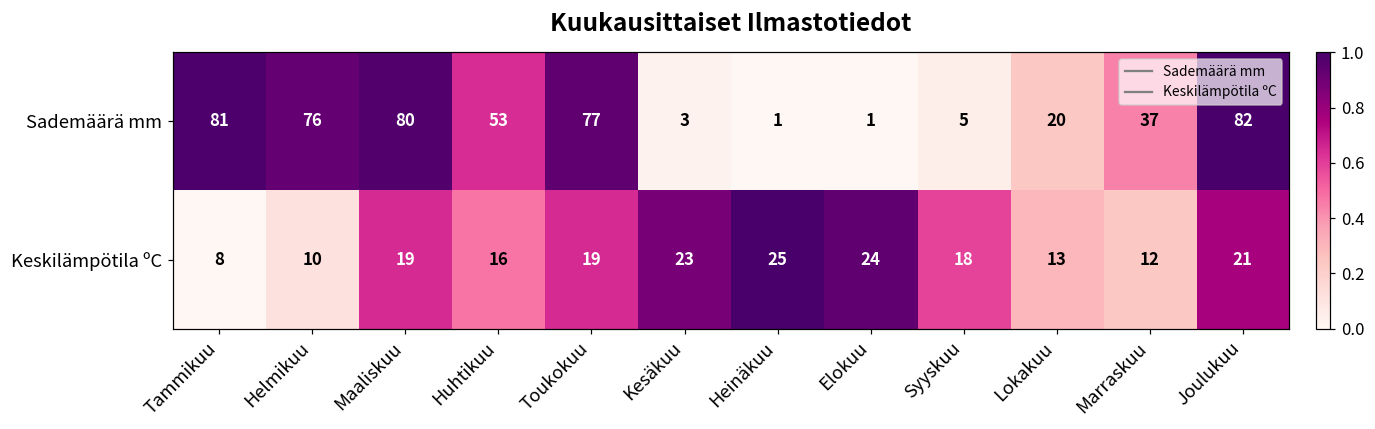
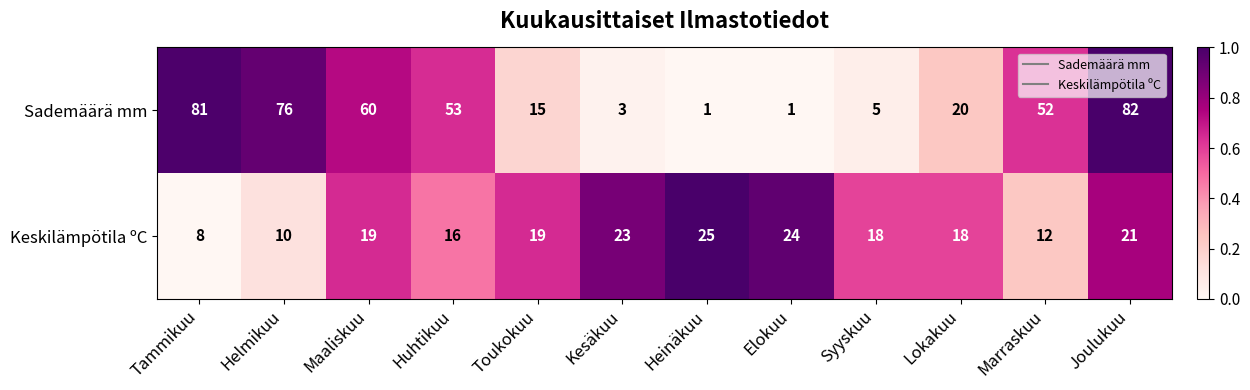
Sademäärä mm, Maaliskuu: 80 -> 60
Sademäärä mm, Toukokuu: 77 -> 15
Sademäärä mm, Marraskuu: 37 -> 52
Keskilämpötila ºC, Lokakuu: 13 -> 18
